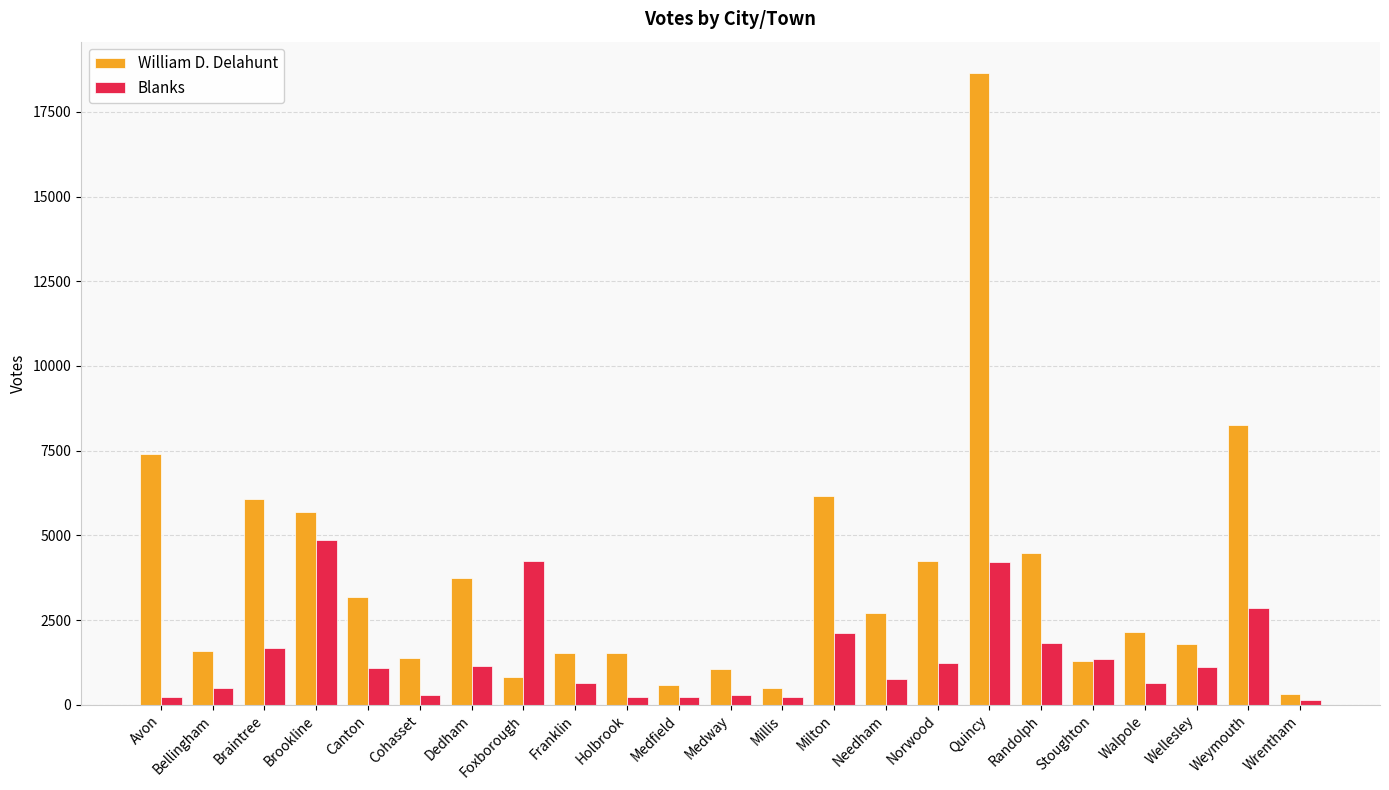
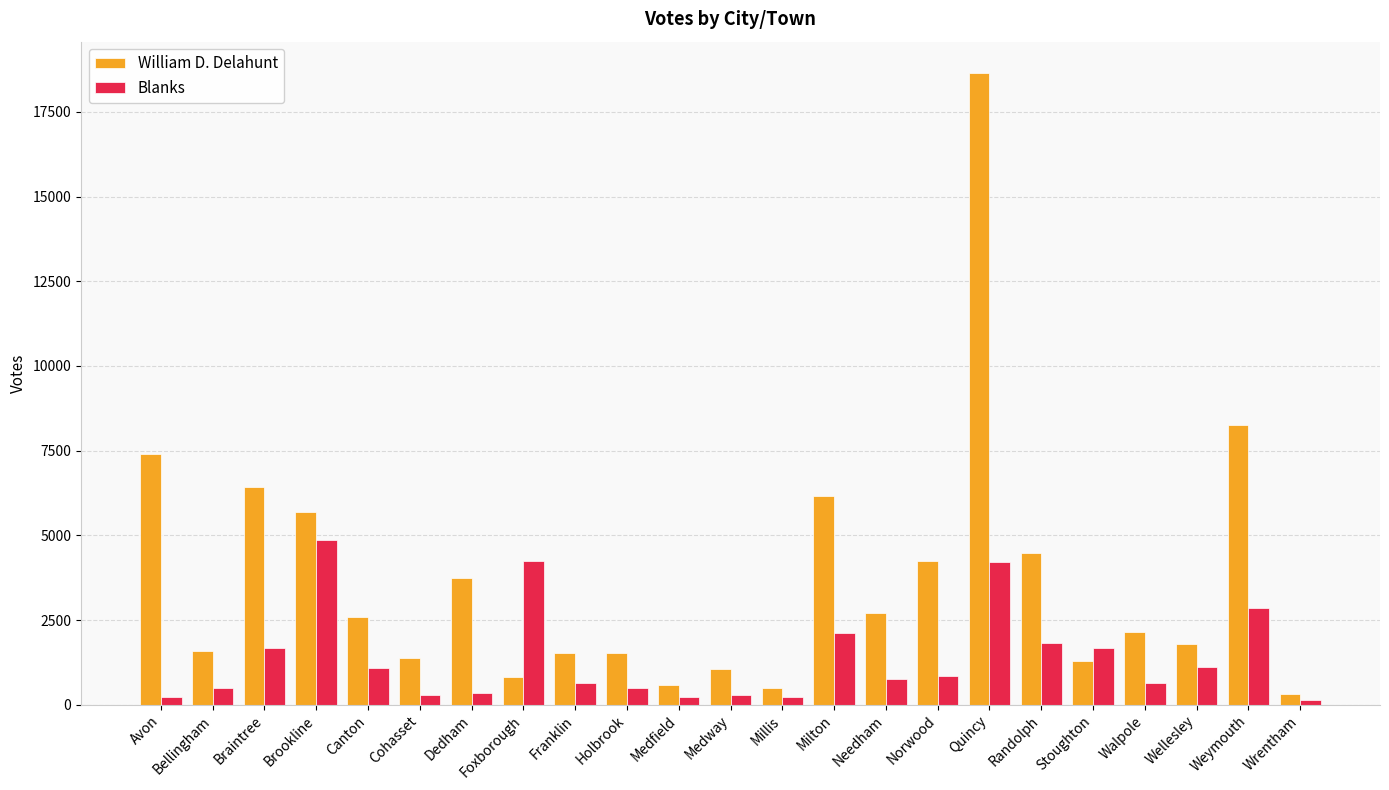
William D. Delahunt, Braintree: 6100 -> 6400
William D. Delahunt, Canton: 3200 -> 2600
Blanks, Dedham: 1200 -> 300
Blanks, Holbrook: 200 -> 500
Blanks, Norwood: 1200 -> 900
Blanks, Stoughton: 1400 -> 1700
